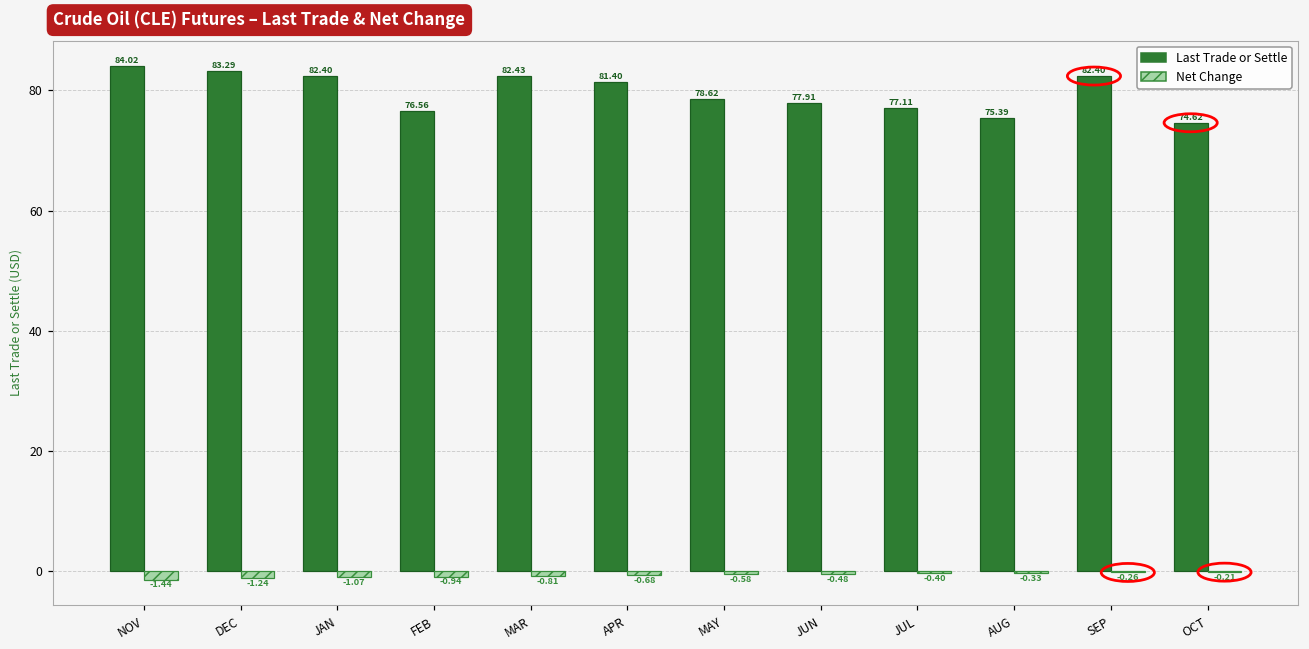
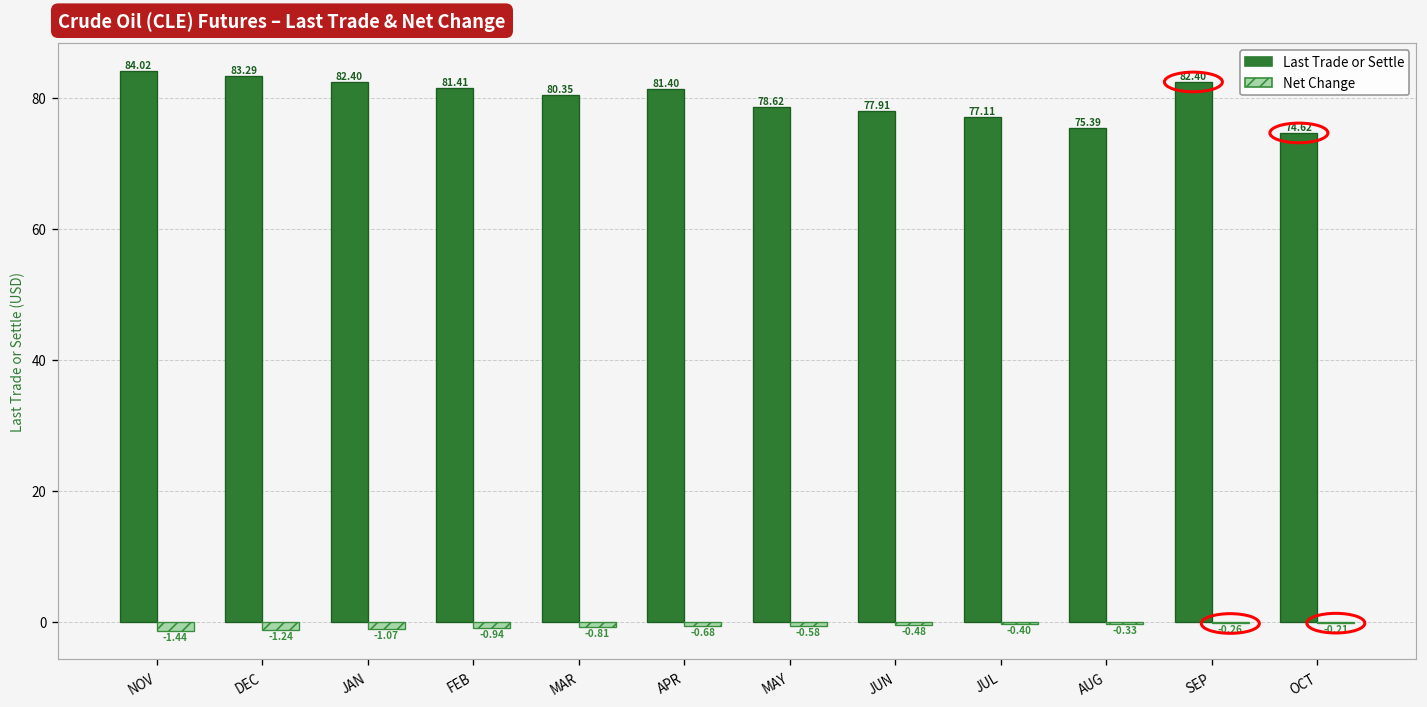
Last Trade or Settle, FEB: 76.56 -> 81.41
Last Trade or Settle, MAR: 82.43 -> 80.35
